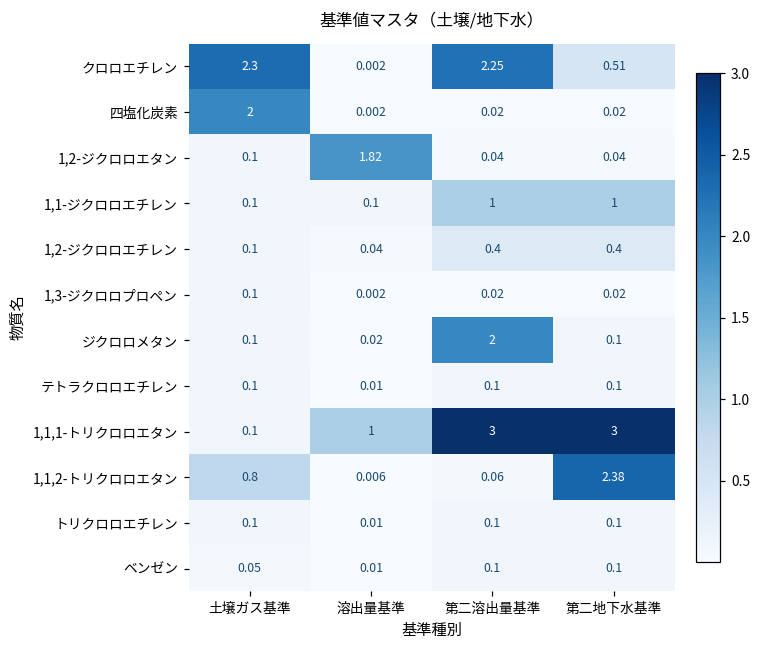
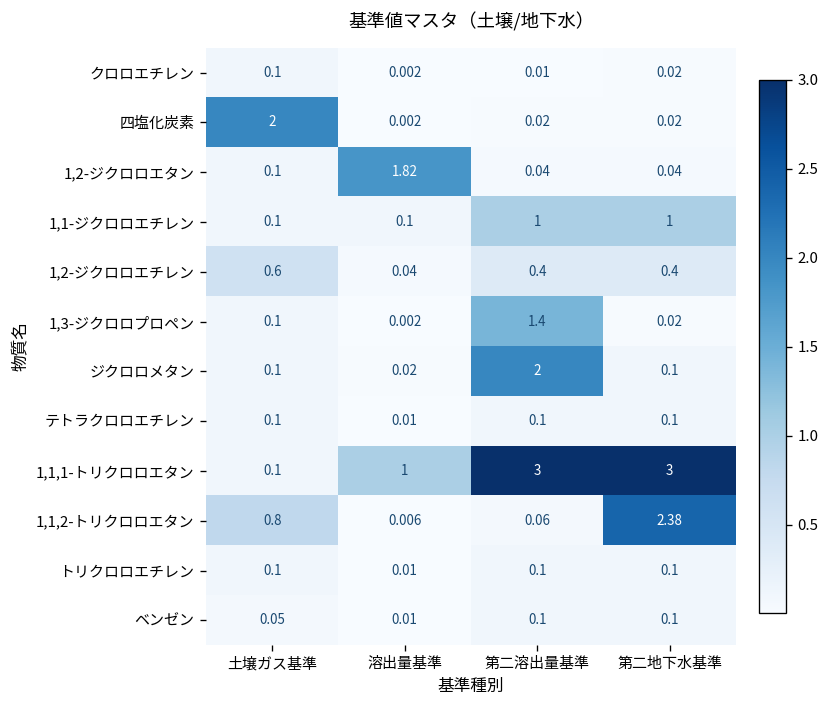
クロロエチレン, 土壌ガス基準: 2.3 -> 0.1
クロロエチレン, 第二溶出量基準: 2.25 -> 0.01
クロロエチレン, 第二地下水基準: 0.51 -> 0.02
1,2-ジクロロエチレン, 土壌ガス基準: 0.1 -> 0.6
1,3-ジクロロプロペン, 第二溶出量基準: 0.02 -> 1.4
